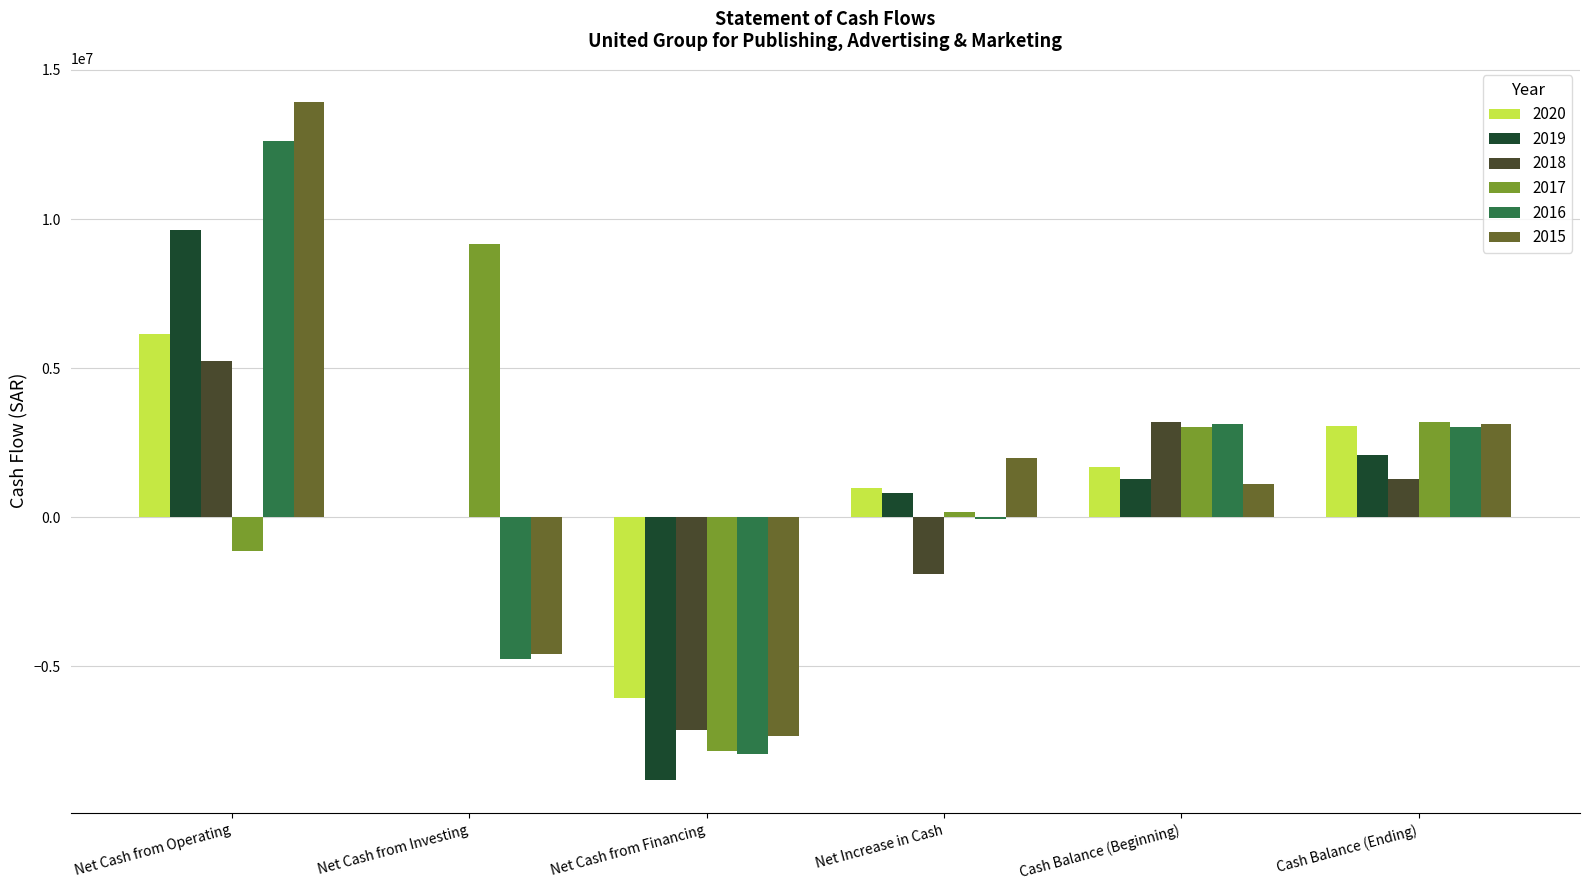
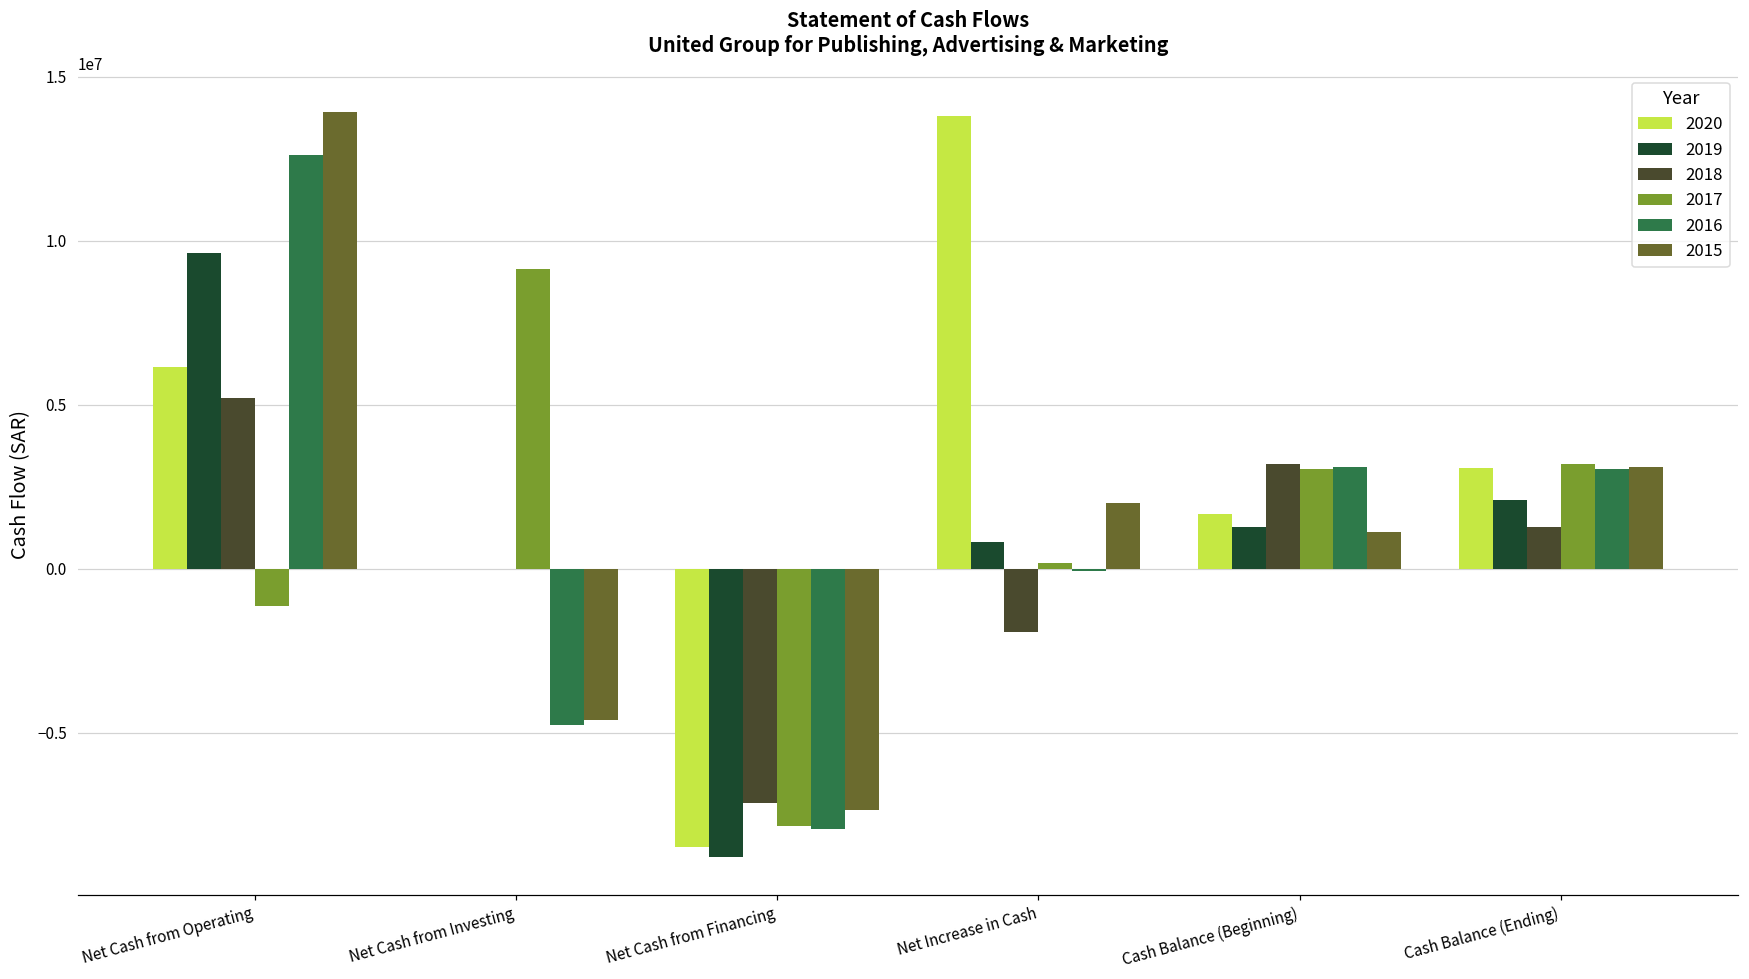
2020, Net Cash from Financing: -6100000 -> -8500000
2020, Net Increase in Cash: 1000000 -> 13800000
